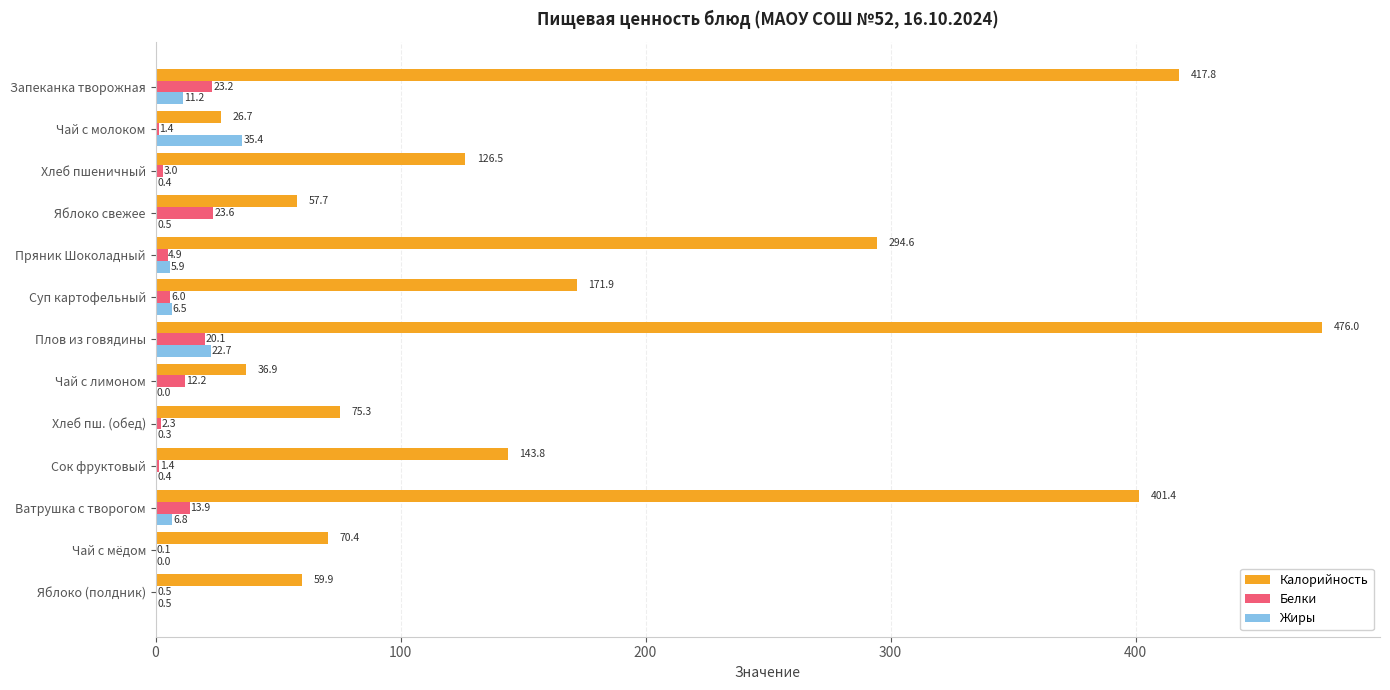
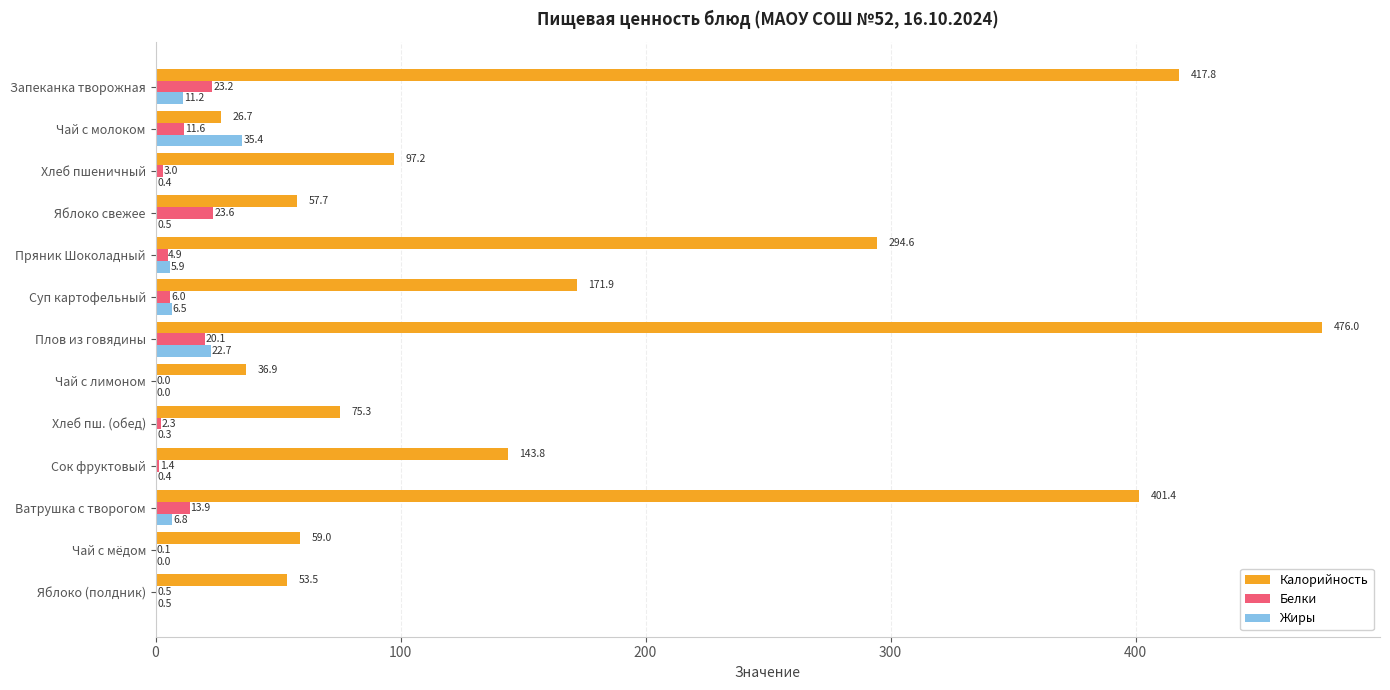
Белки, Чай с молоком: 1.4 -> 11.6
Калорийность, Хлеб пшеничный: 126.5 -> 97.2
Белки, Чай с лимоном: 12.2 -> 0.0
Калорийность, Чай с мёдом: 70.4 -> 59.0
Калорийность, Яблоко (полдник): 59.9 -> 53.5
